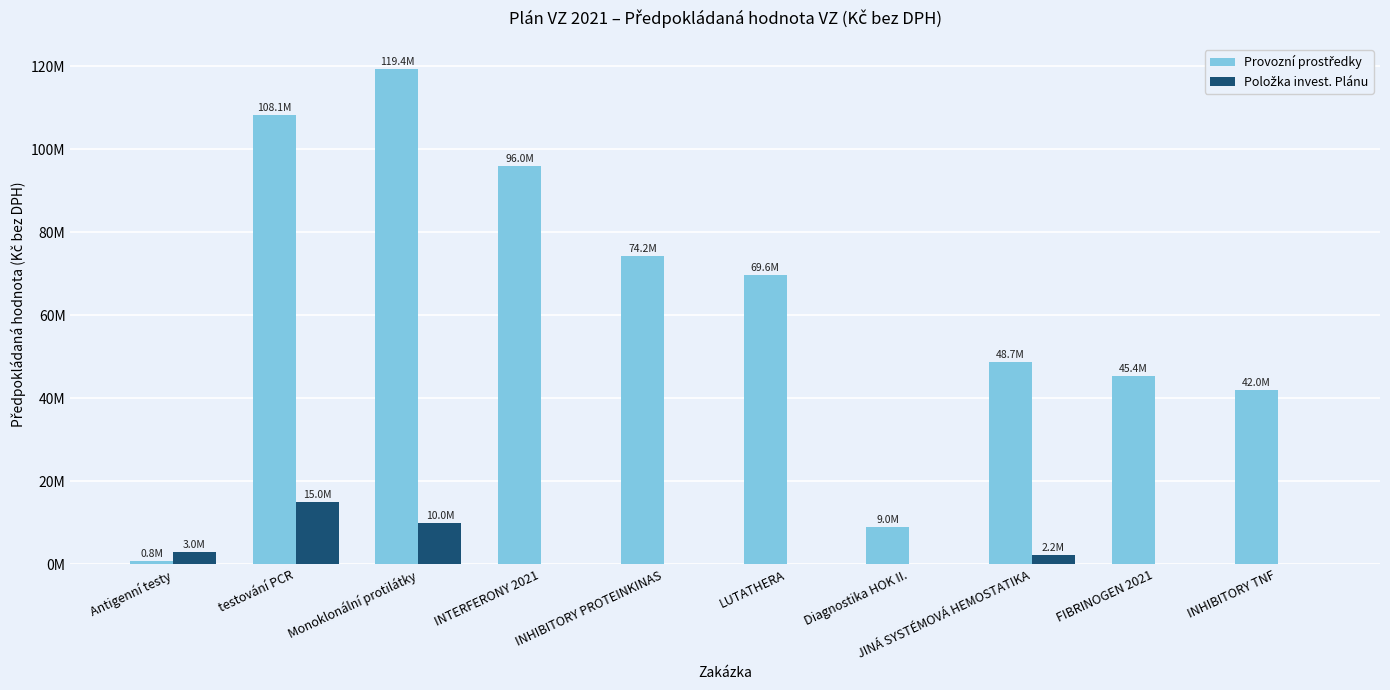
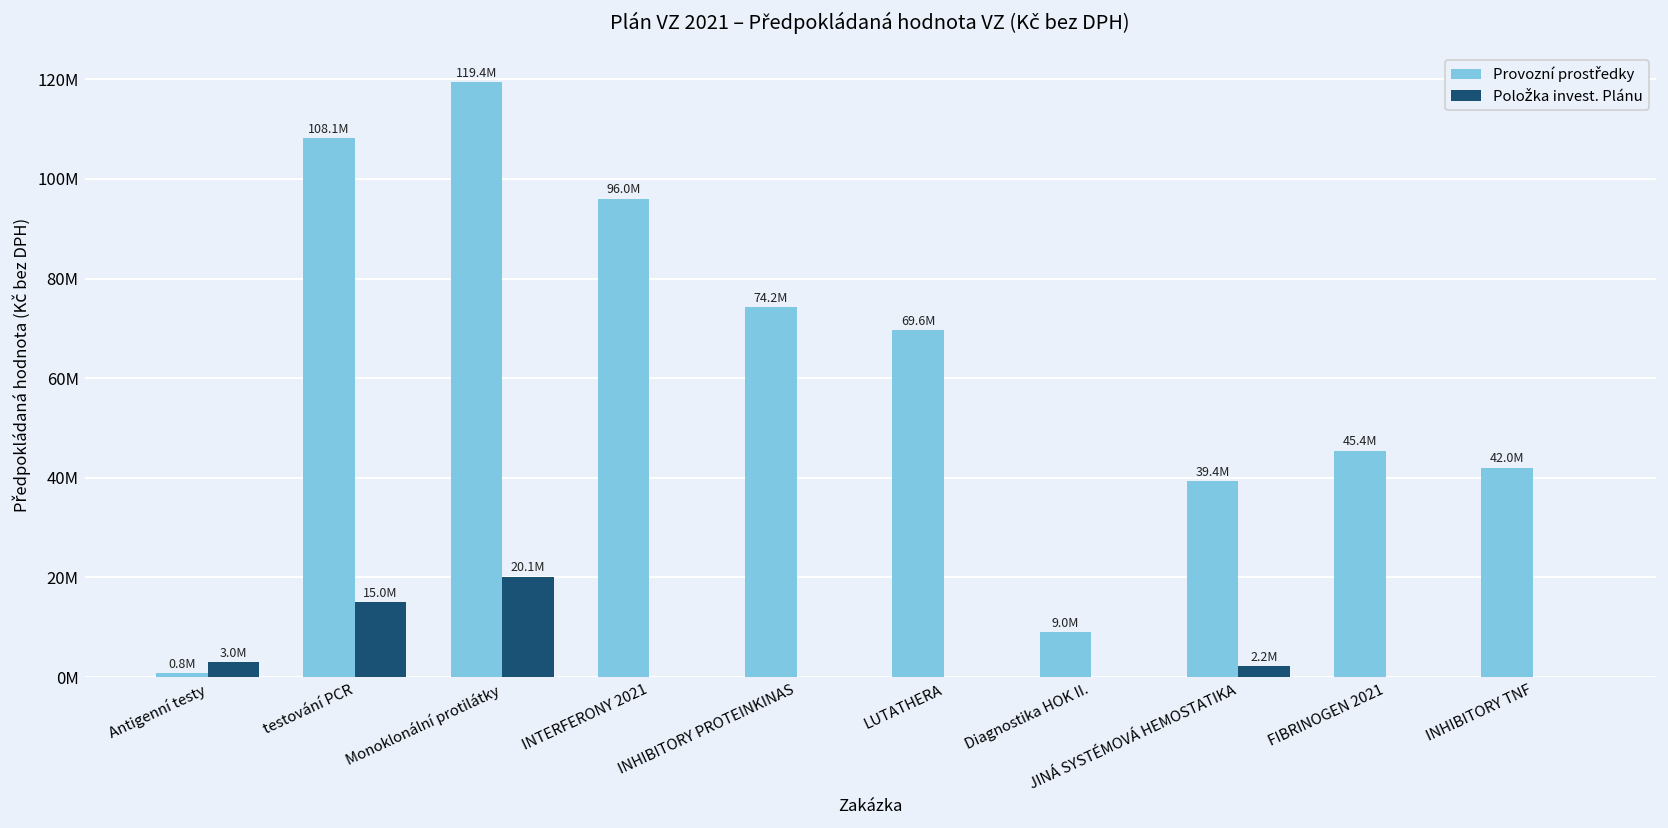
Položka invest. Plánu, Monoklonální protilátky: 10.0M -> 20.1M
Provozní prostředky, JINÁ SYSTÉMOVÁ HEMOSTATIKA: 48.7M -> 39.4M
